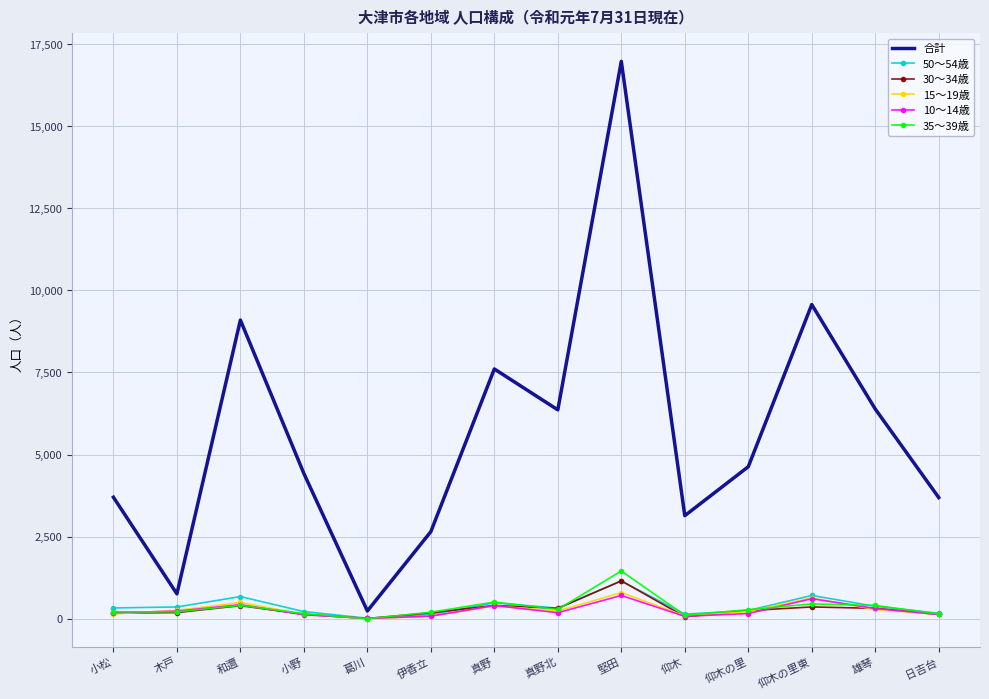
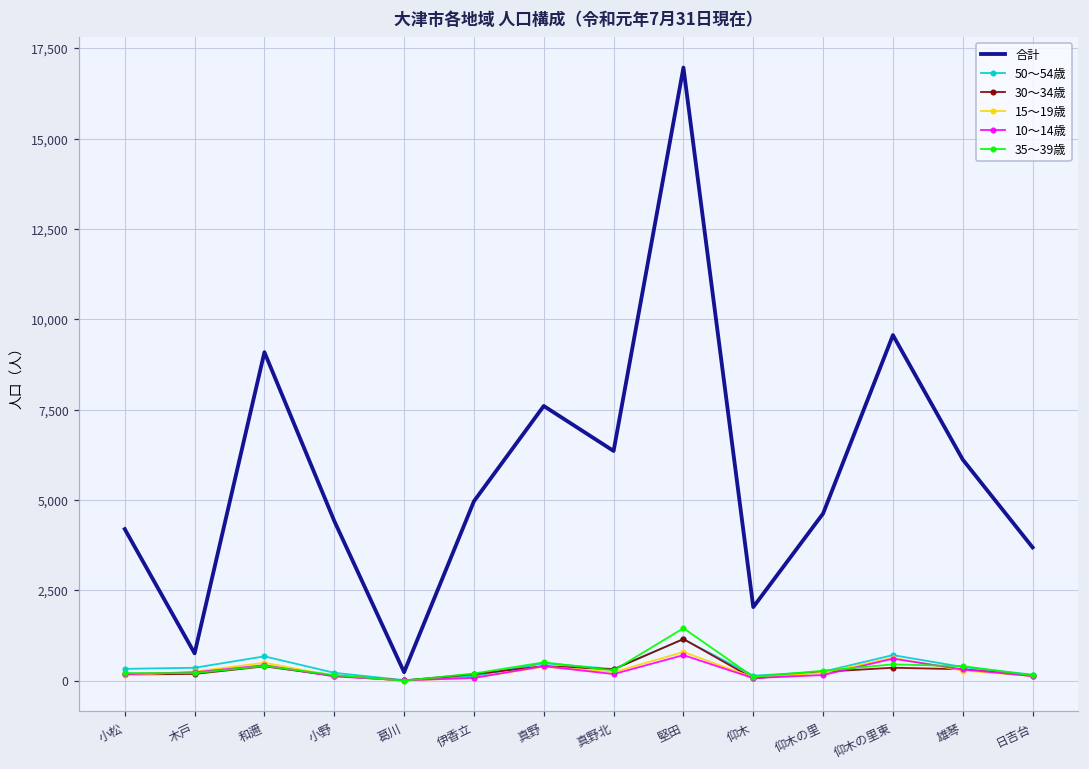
合計, 小松: 3,700 -> 4,200
合計, 伊香立: 2,700 -> 5,000
合計, 仰木: 3,100 -> 2,000
合計, 雄琴: 6,400 -> 6,100
